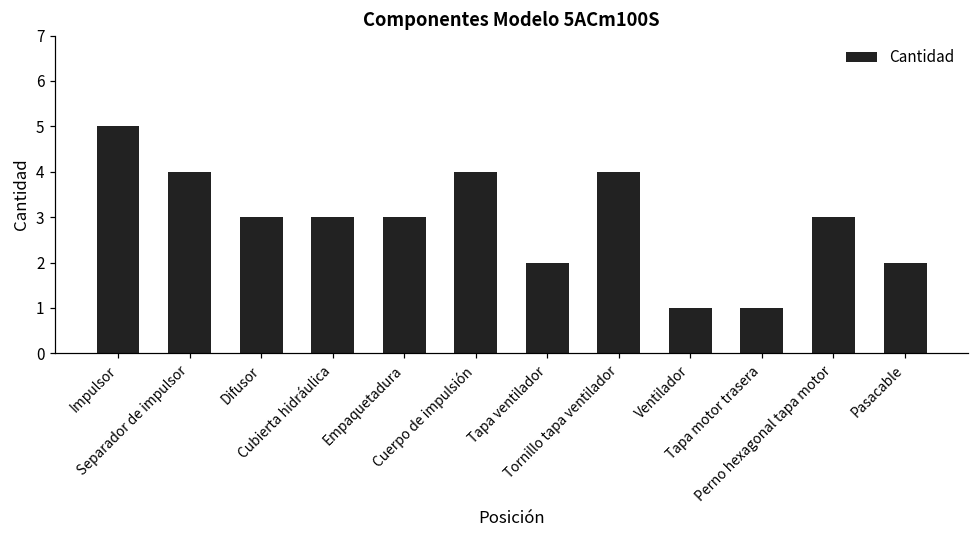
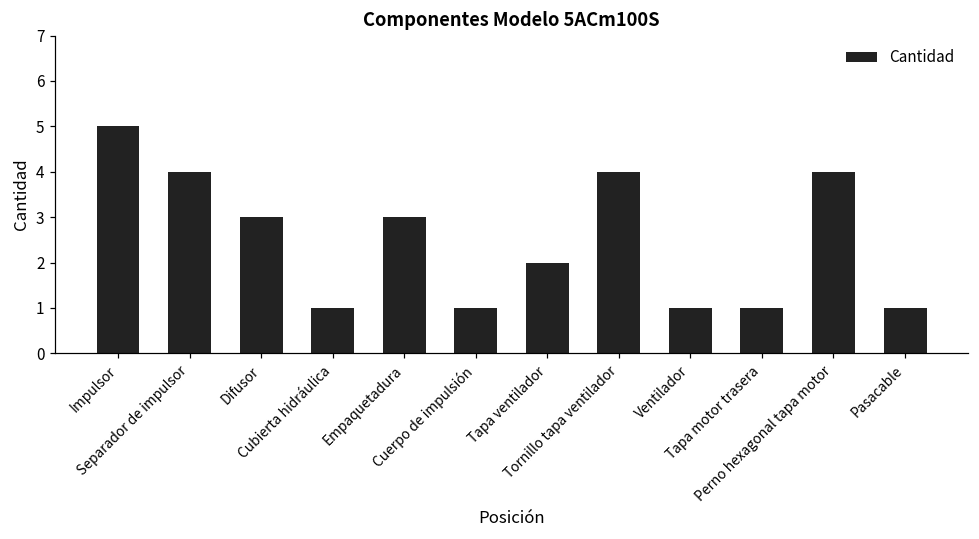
Cubierta hidráulica: 3 -> 1
Cuerpo de impulsión: 4 -> 1
Perno hexagonal tapa motor: 3 -> 4
Pasacable: 2 -> 1
